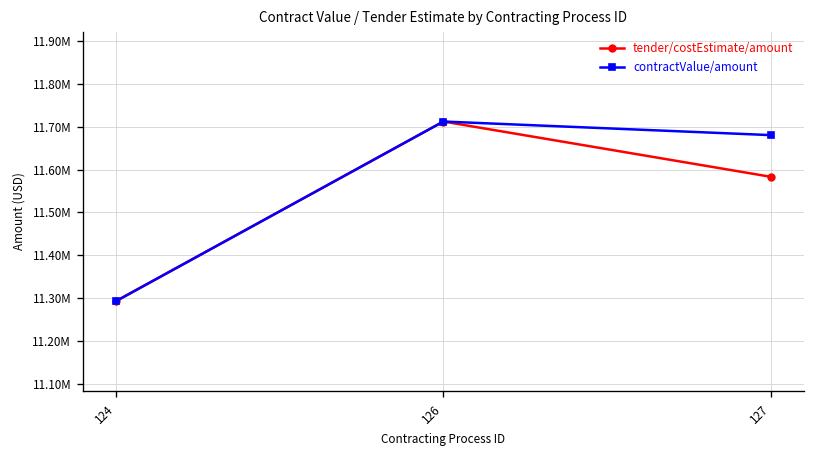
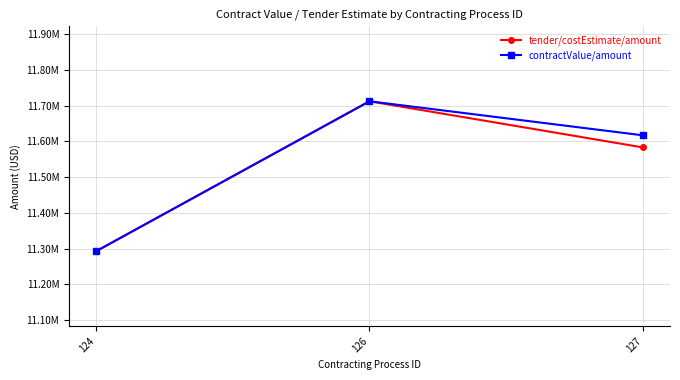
contractValue/amount, 127: 11680000 -> 11620000
